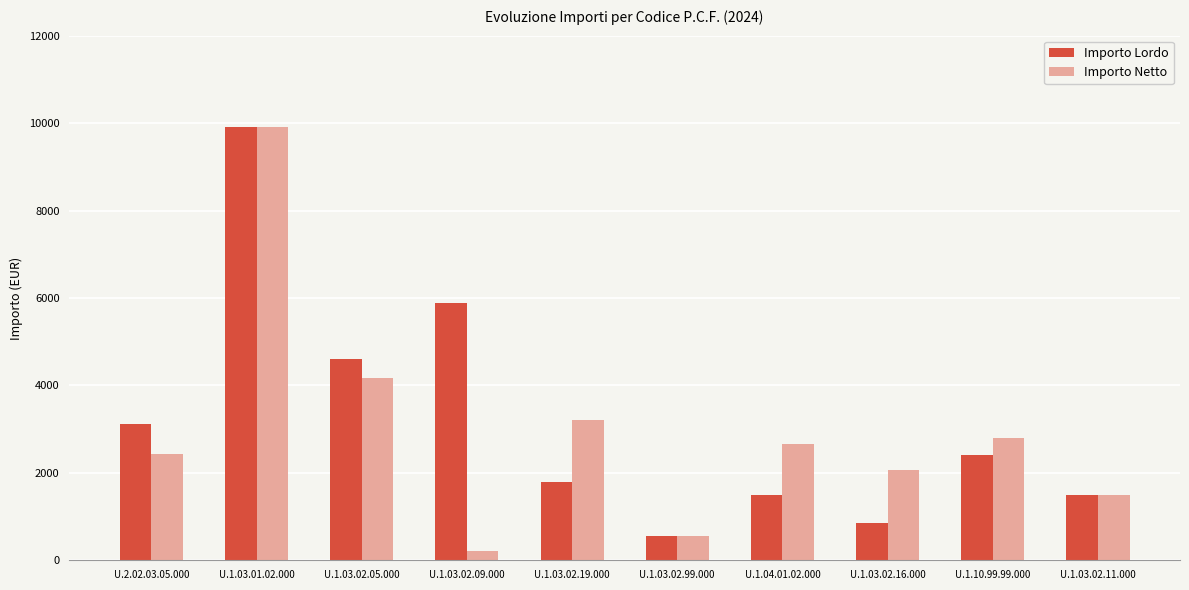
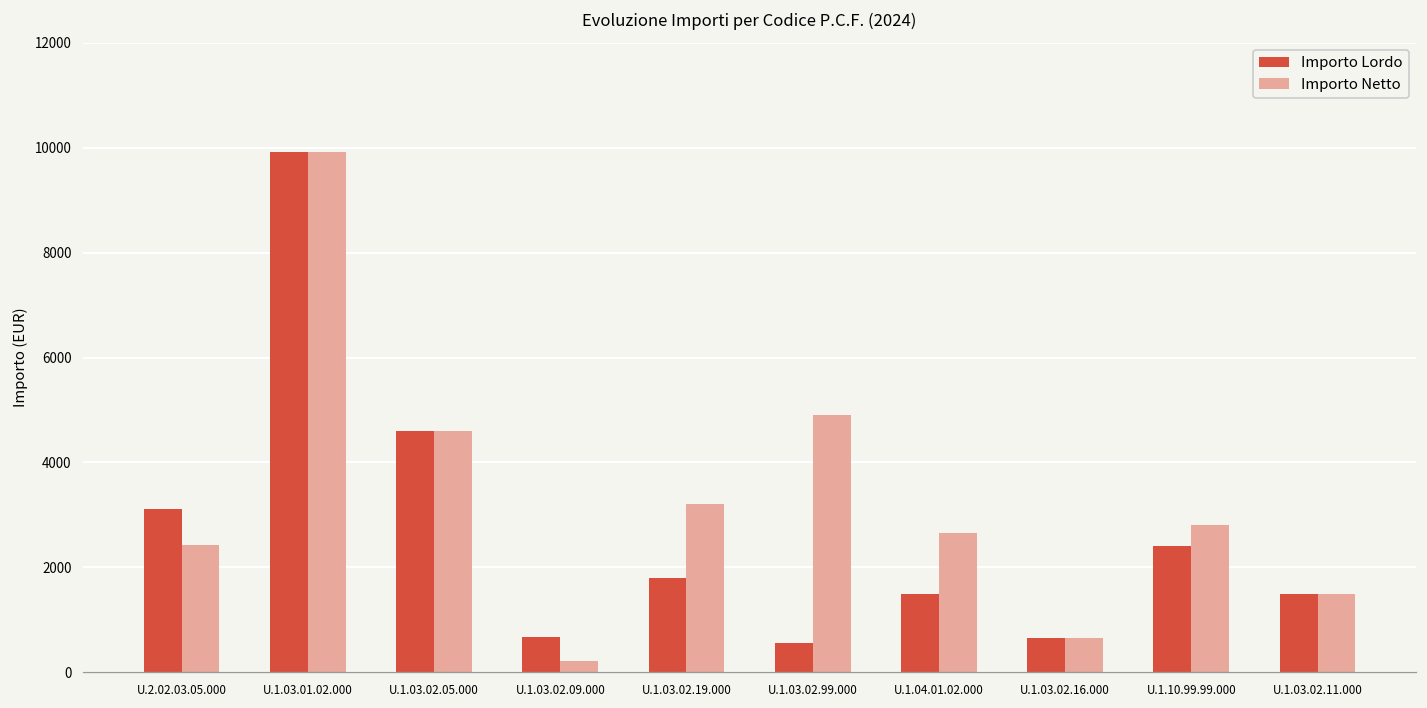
Importo Netto, U.1.03.02.05.000: 4200 -> 4600
Importo Lordo, U.1.03.02.09.000: 5900 -> 700
Importo Netto, U.1.03.02.99.000: 600 -> 4900
Importo Lordo, U.1.03.02.16.000: 900 -> 700
Importo Netto, U.1.03.02.16.000: 2100 -> 700
